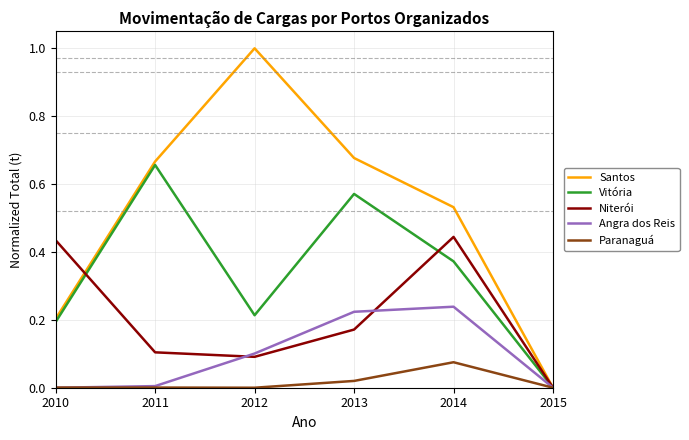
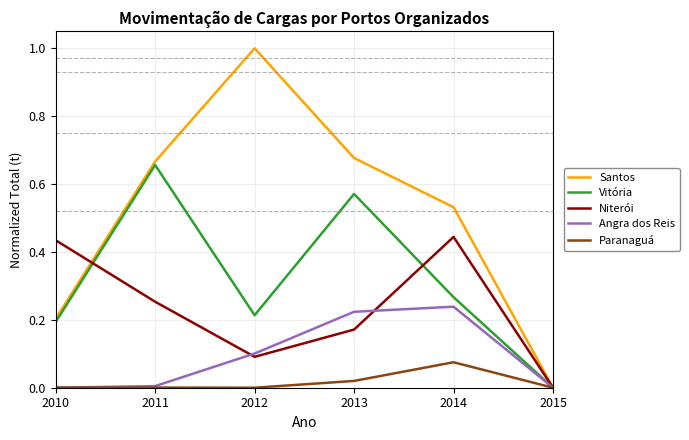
Niterói, 2011: 0.10 -> 0.25
Vitória, 2014: 0.37 -> 0.27
